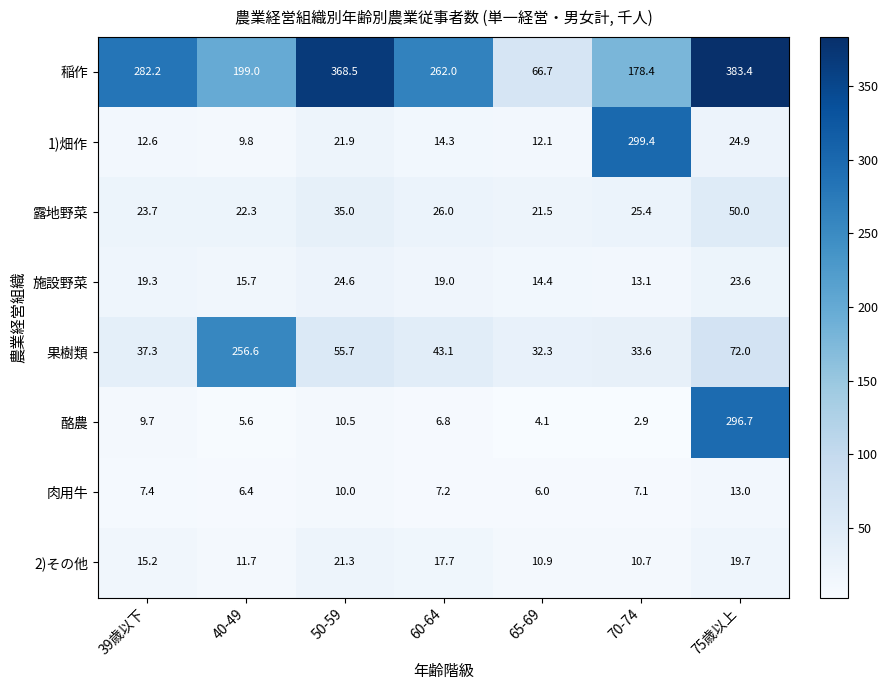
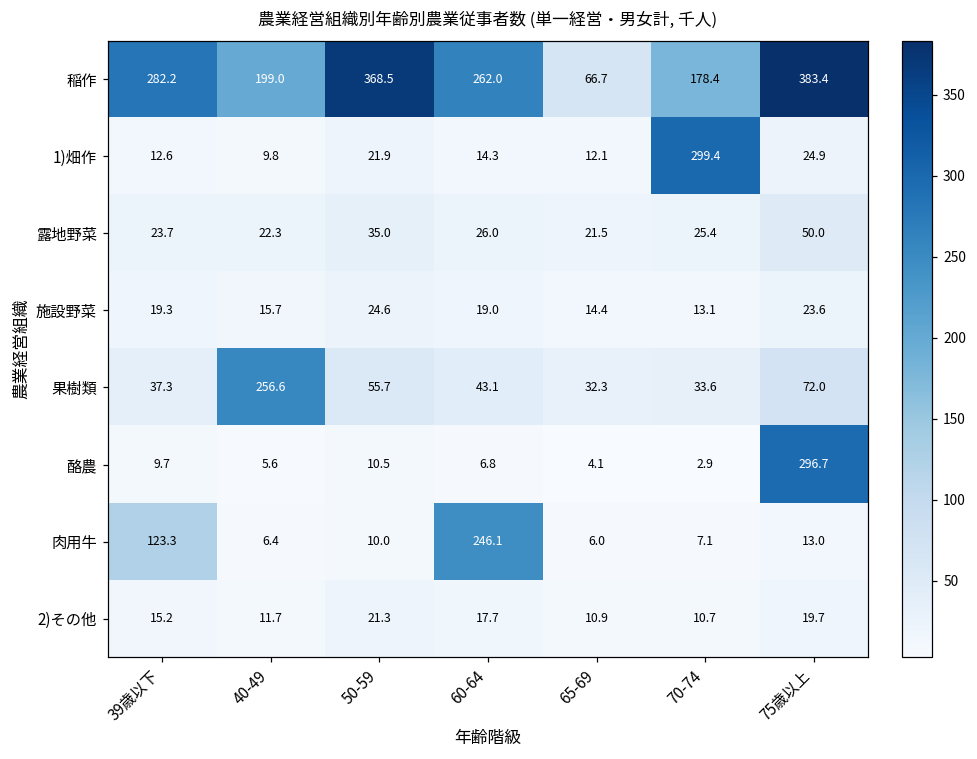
肉用牛, 39歳以下: 7.4 -> 123.3
肉用牛, 60-64: 7.2 -> 246.1
